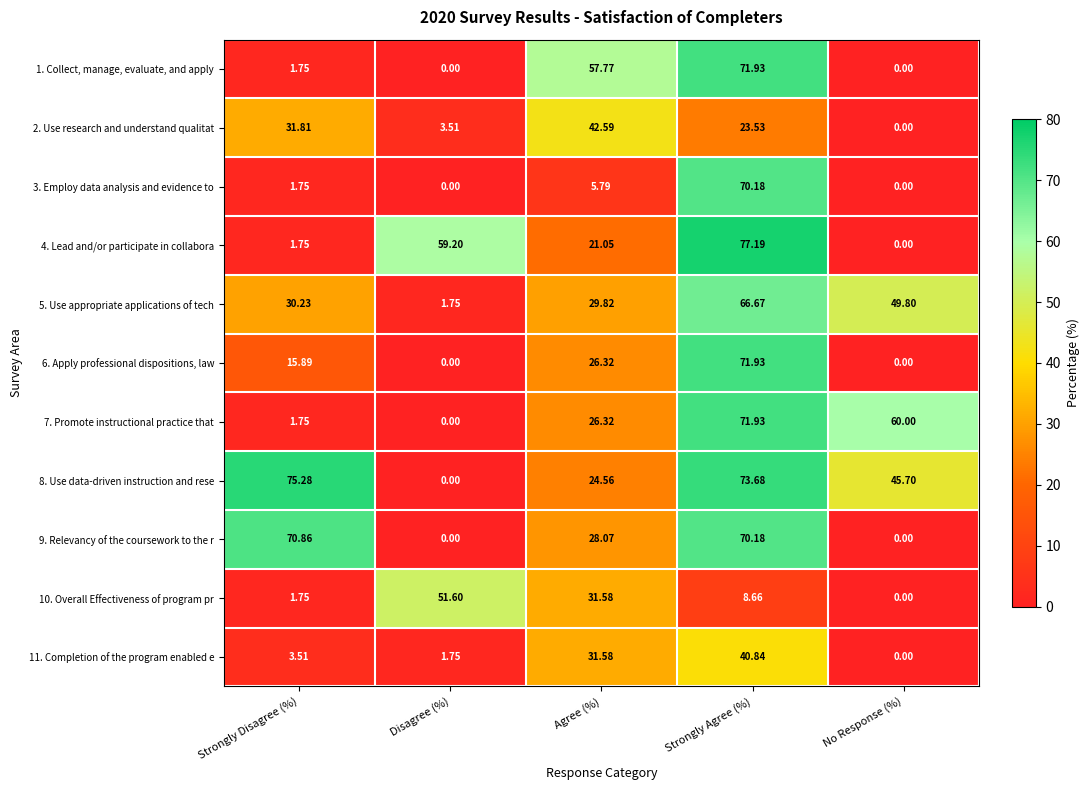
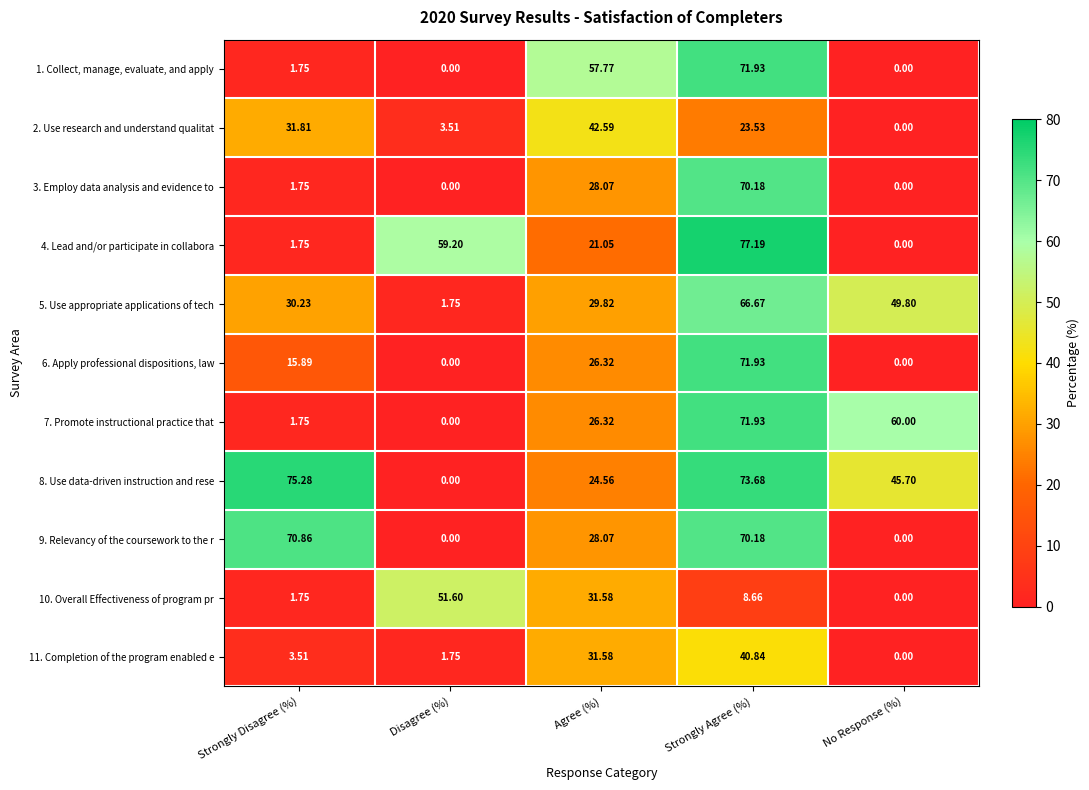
3. Employ data analysis and evidence to, Agree (%): 5.79 -> 28.07
